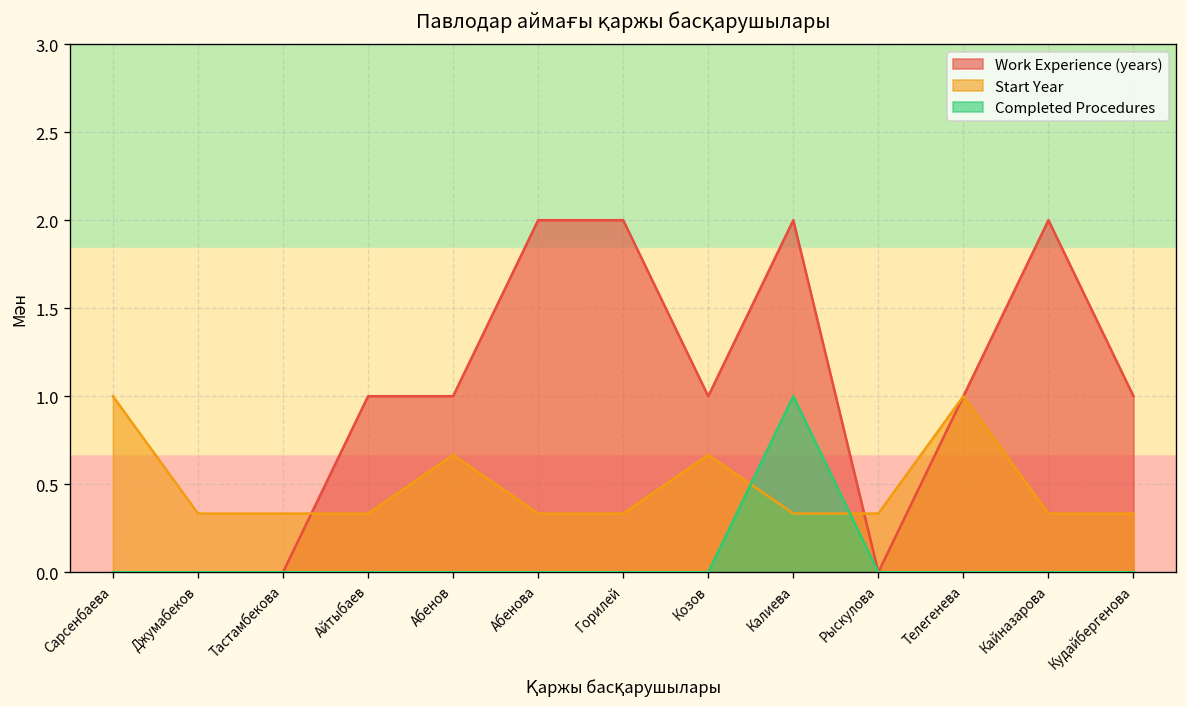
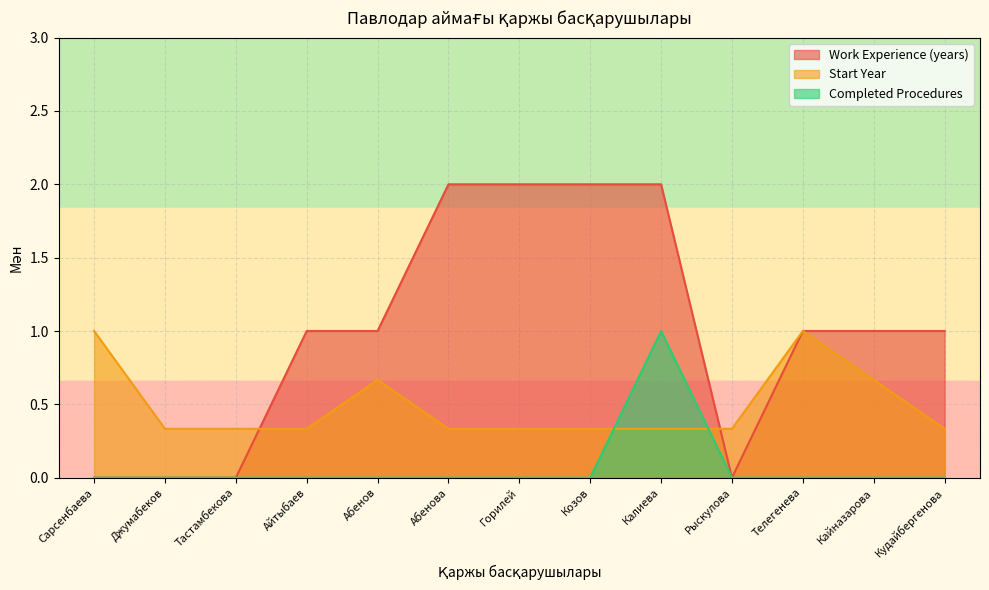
Work Experience (years), Козов: 1 -> 2
Start Year, Козов: 0.67 -> 0.33
Work Experience (years), Кайназарова: 2 -> 1
Start Year, Кайназарова: 0.33 -> 0.67
